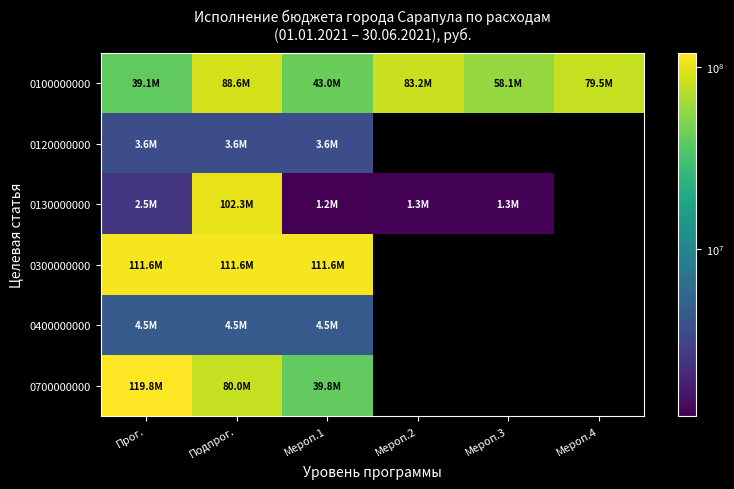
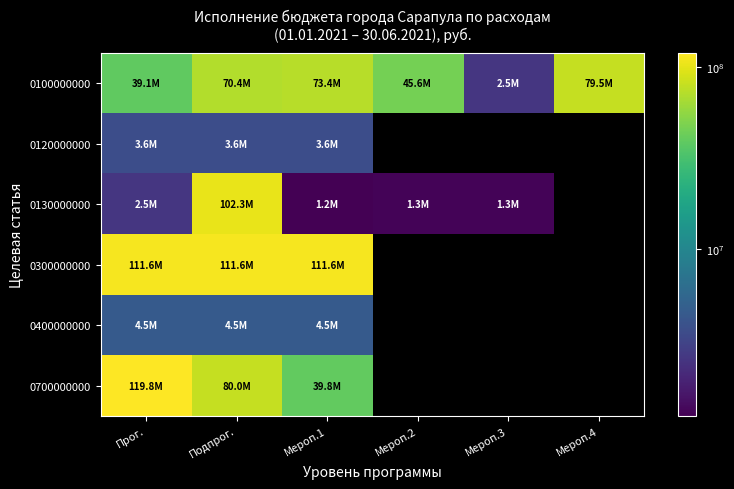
0100000000, Подпрог.: 88.6M -> 70.4M
0100000000, Мероп.1: 43.0M -> 73.4M
0100000000, Мероп.2: 83.2M -> 45.6M
0100000000, Мероп.3: 58.1M -> 2.5M
